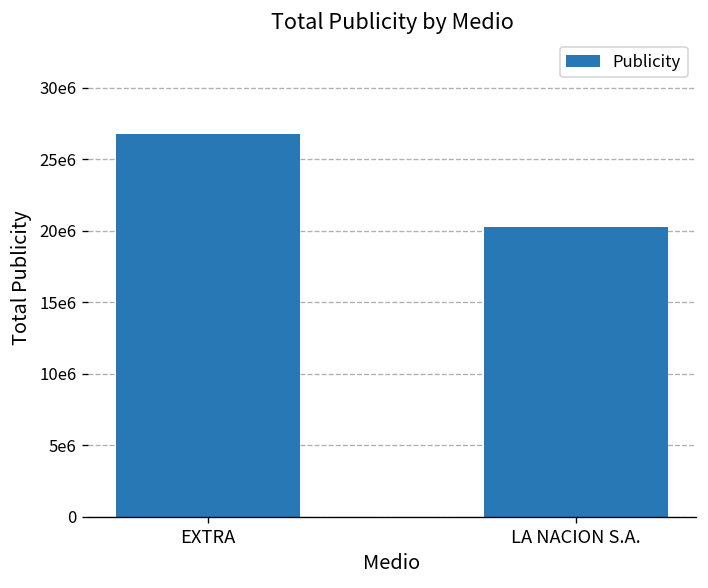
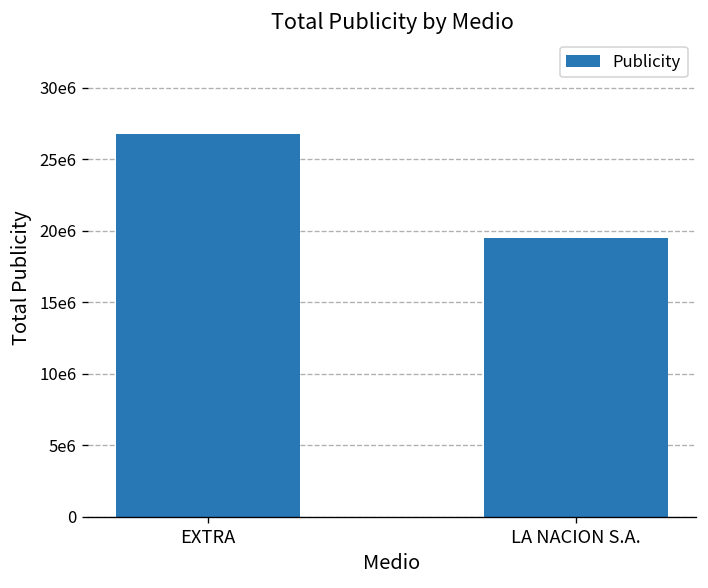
LA NACION S.A.: 20300000 -> 19500000
